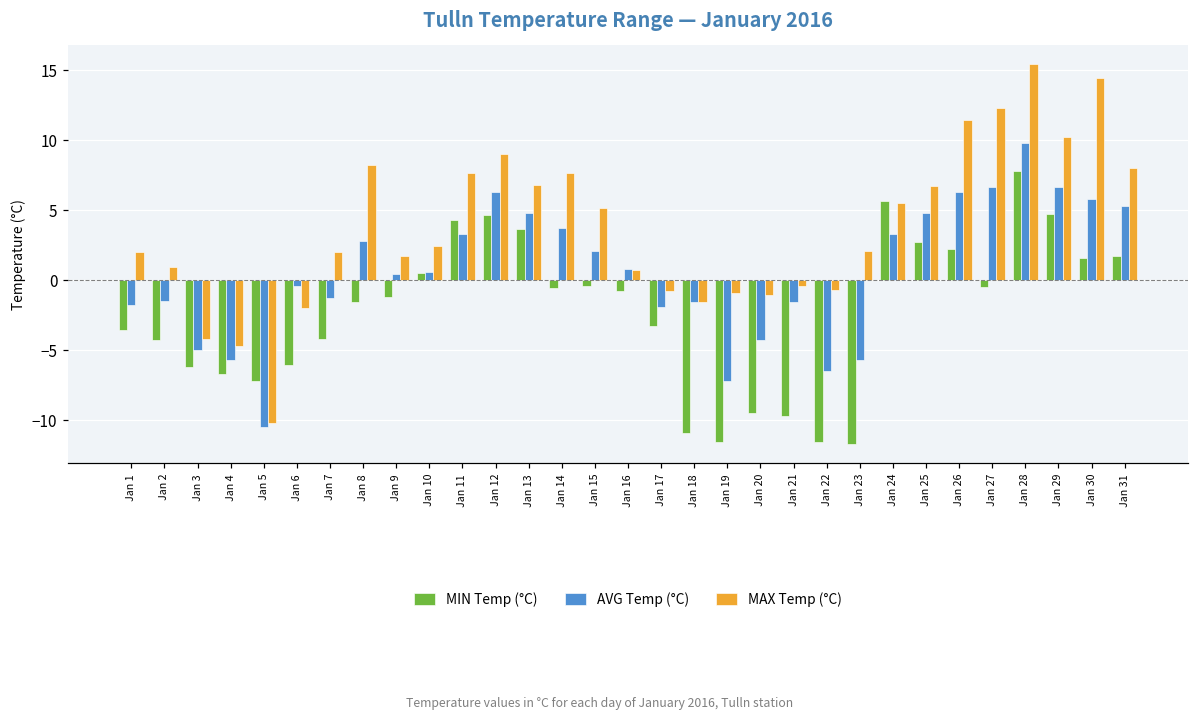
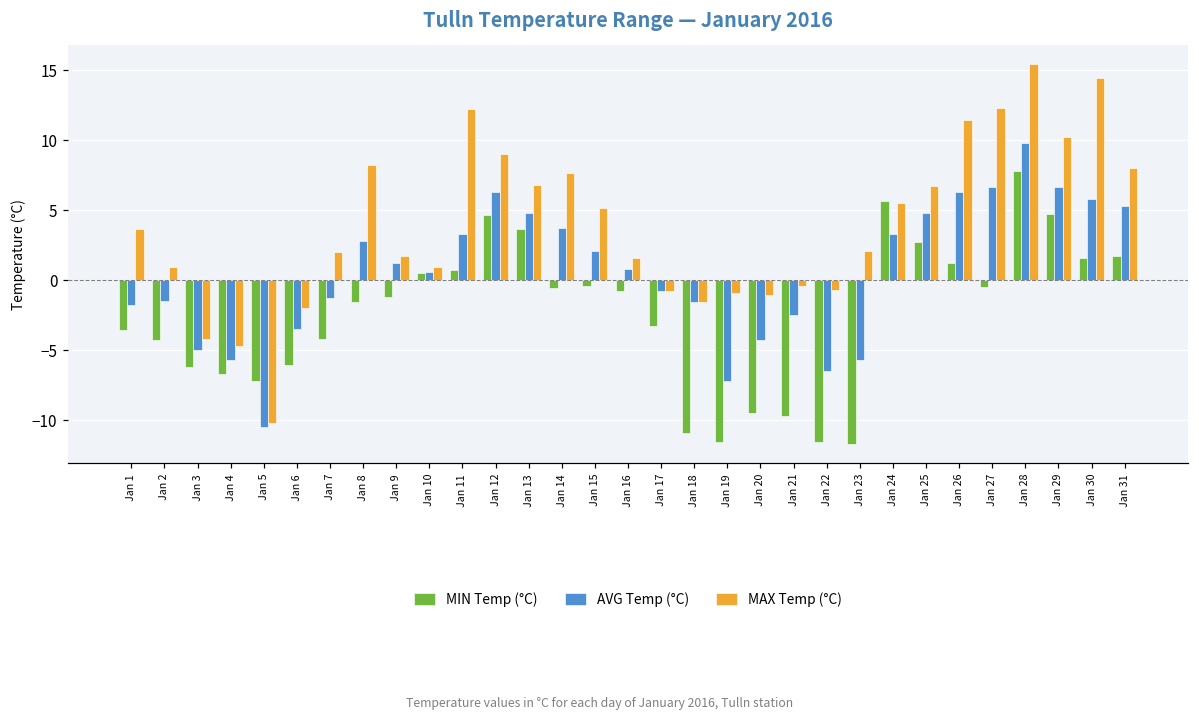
MAX Temp (°C), Jan 1: 2.0 -> 3.6
AVG Temp (°C), Jan 6: -0.4 -> -3.5
AVG Temp (°C), Jan 9: 0.4 -> 1.2
MAX Temp (°C), Jan 10: 2.4 -> 0.9
MIN Temp (°C), Jan 11: 4.3 -> 0.7
MAX Temp (°C), Jan 11: 7.6 -> 12.2
MAX Temp (°C), Jan 16: 0.7 -> 1.6
AVG Temp (°C), Jan 17: -1.9 -> -0.8
AVG Temp (°C), Jan 21: -1.6 -> -2.5
MIN Temp (°C), Jan 26: 2.2 -> 1.2
